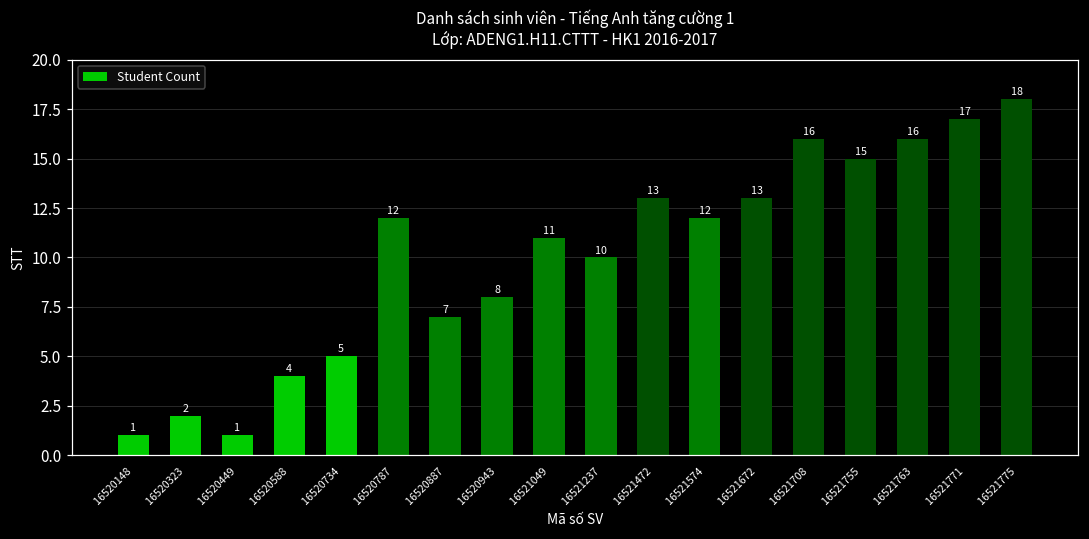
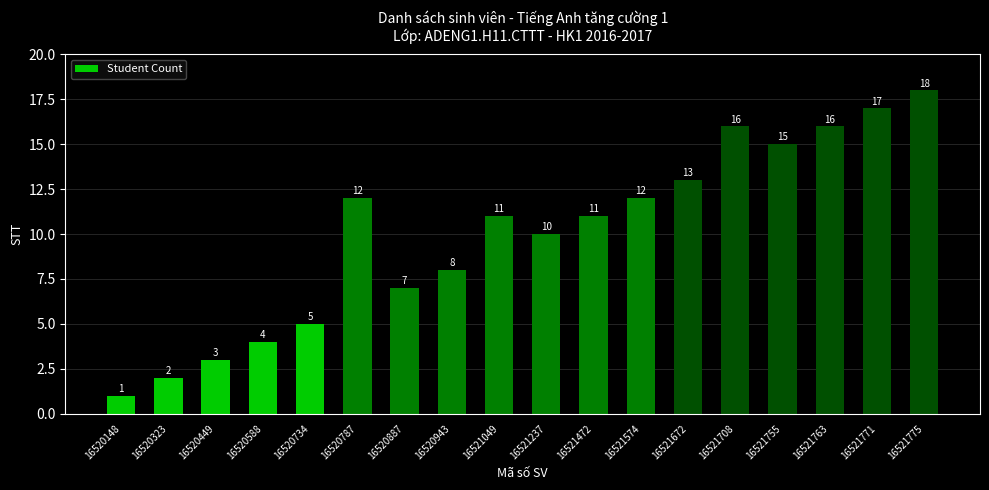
16520449: 1 -> 3
16521472: 13 -> 11
